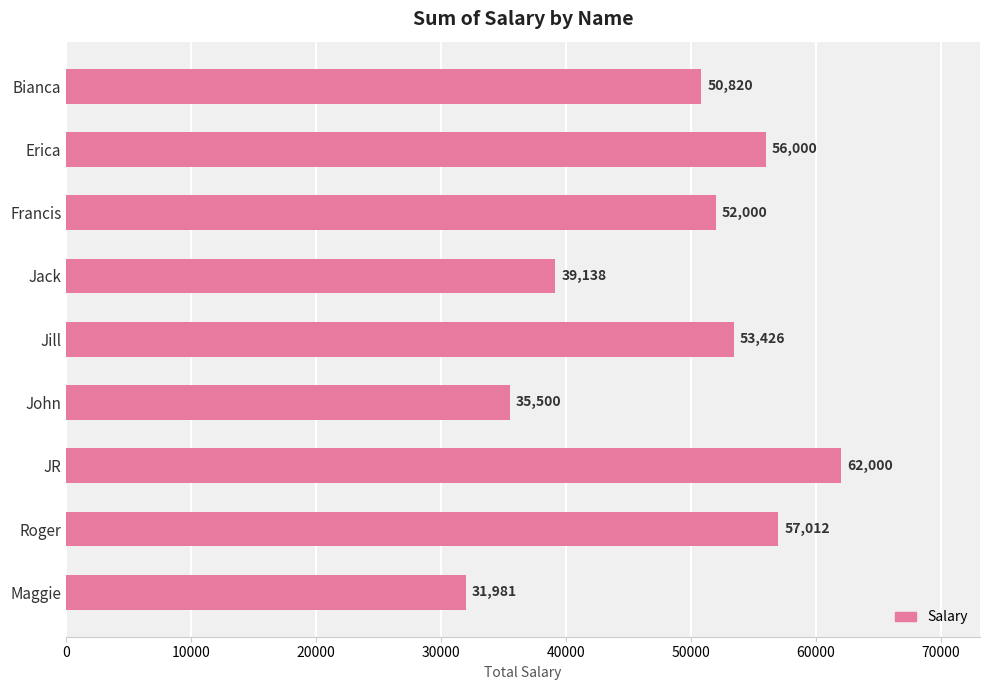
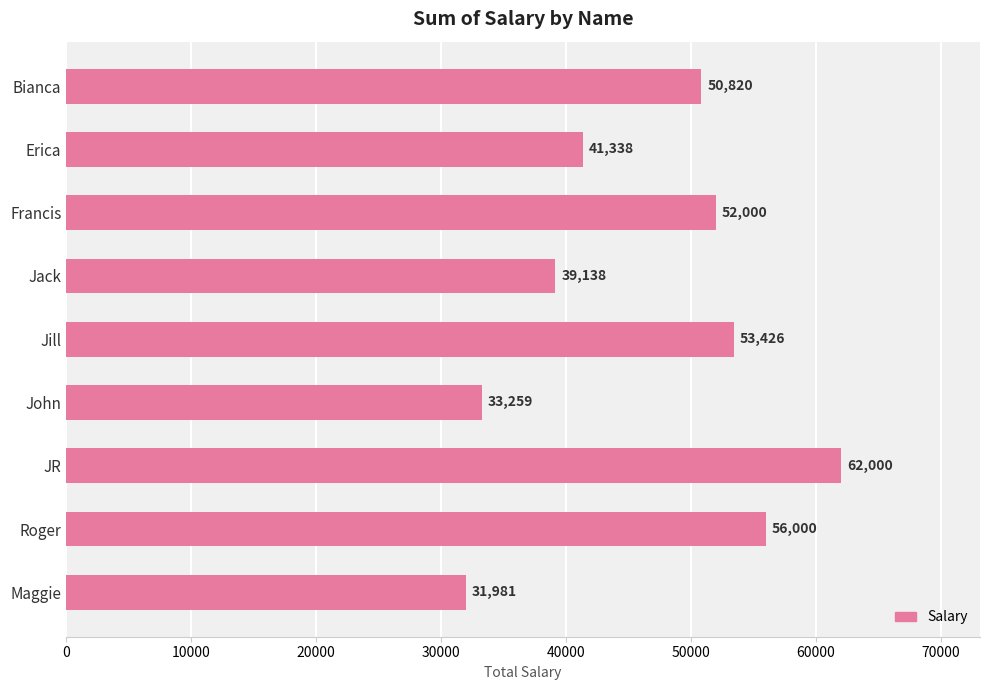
Erica: 56,000 -> 41,338
John: 35,500 -> 33,259
Roger: 57,012 -> 56,000
